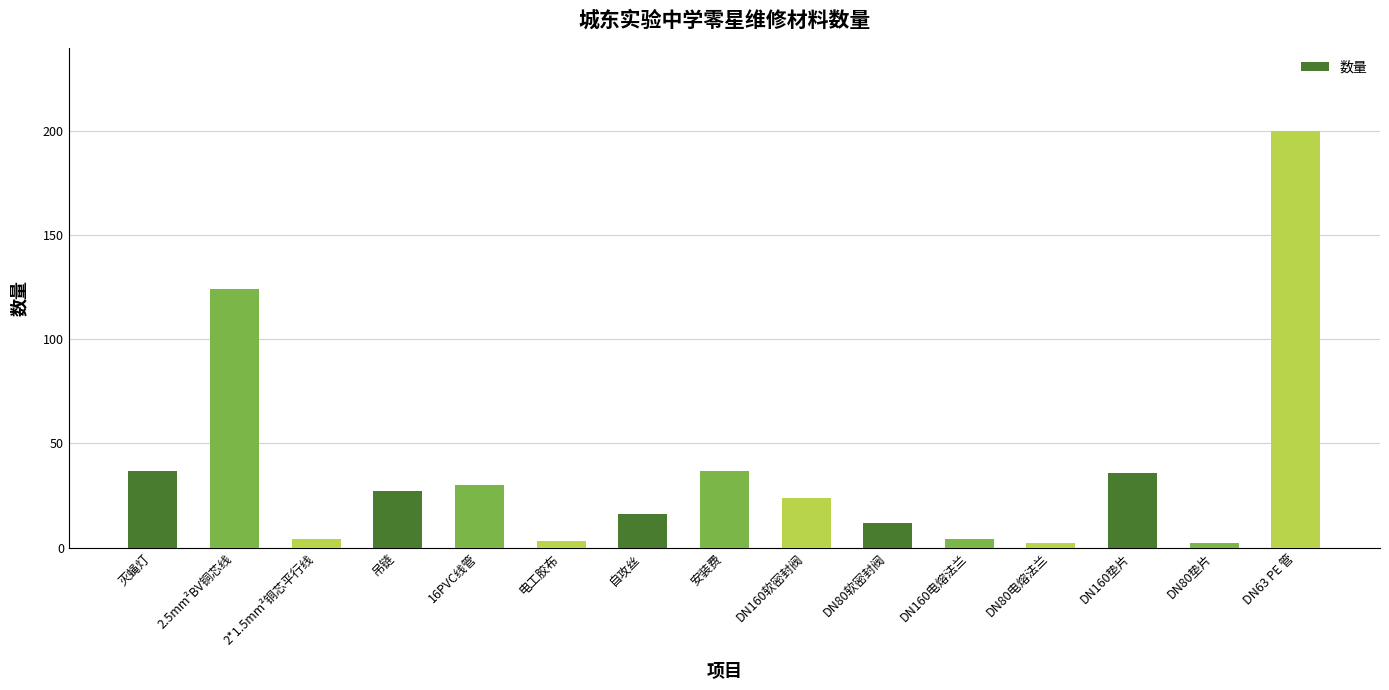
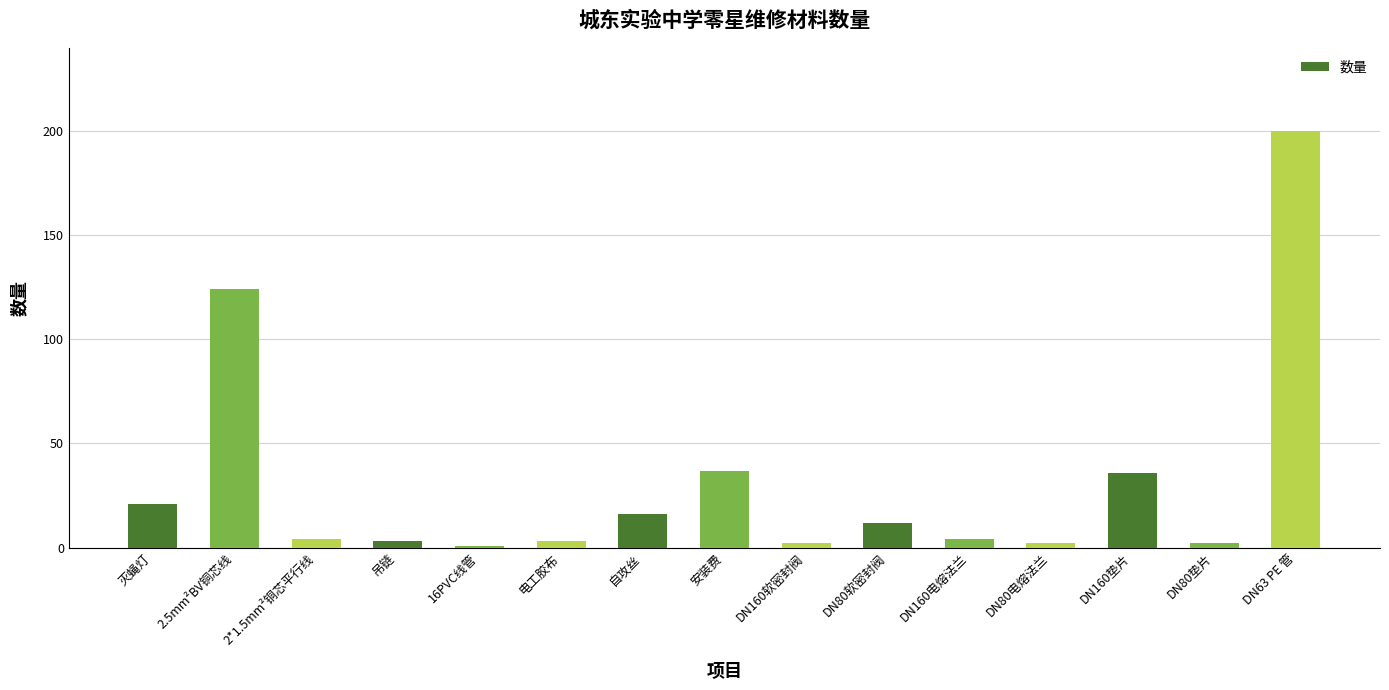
灭蝇灯: 37 -> 21
吊链: 27 -> 3
16PVC线管: 30 -> 1
DN160软密封阀: 24 -> 2
